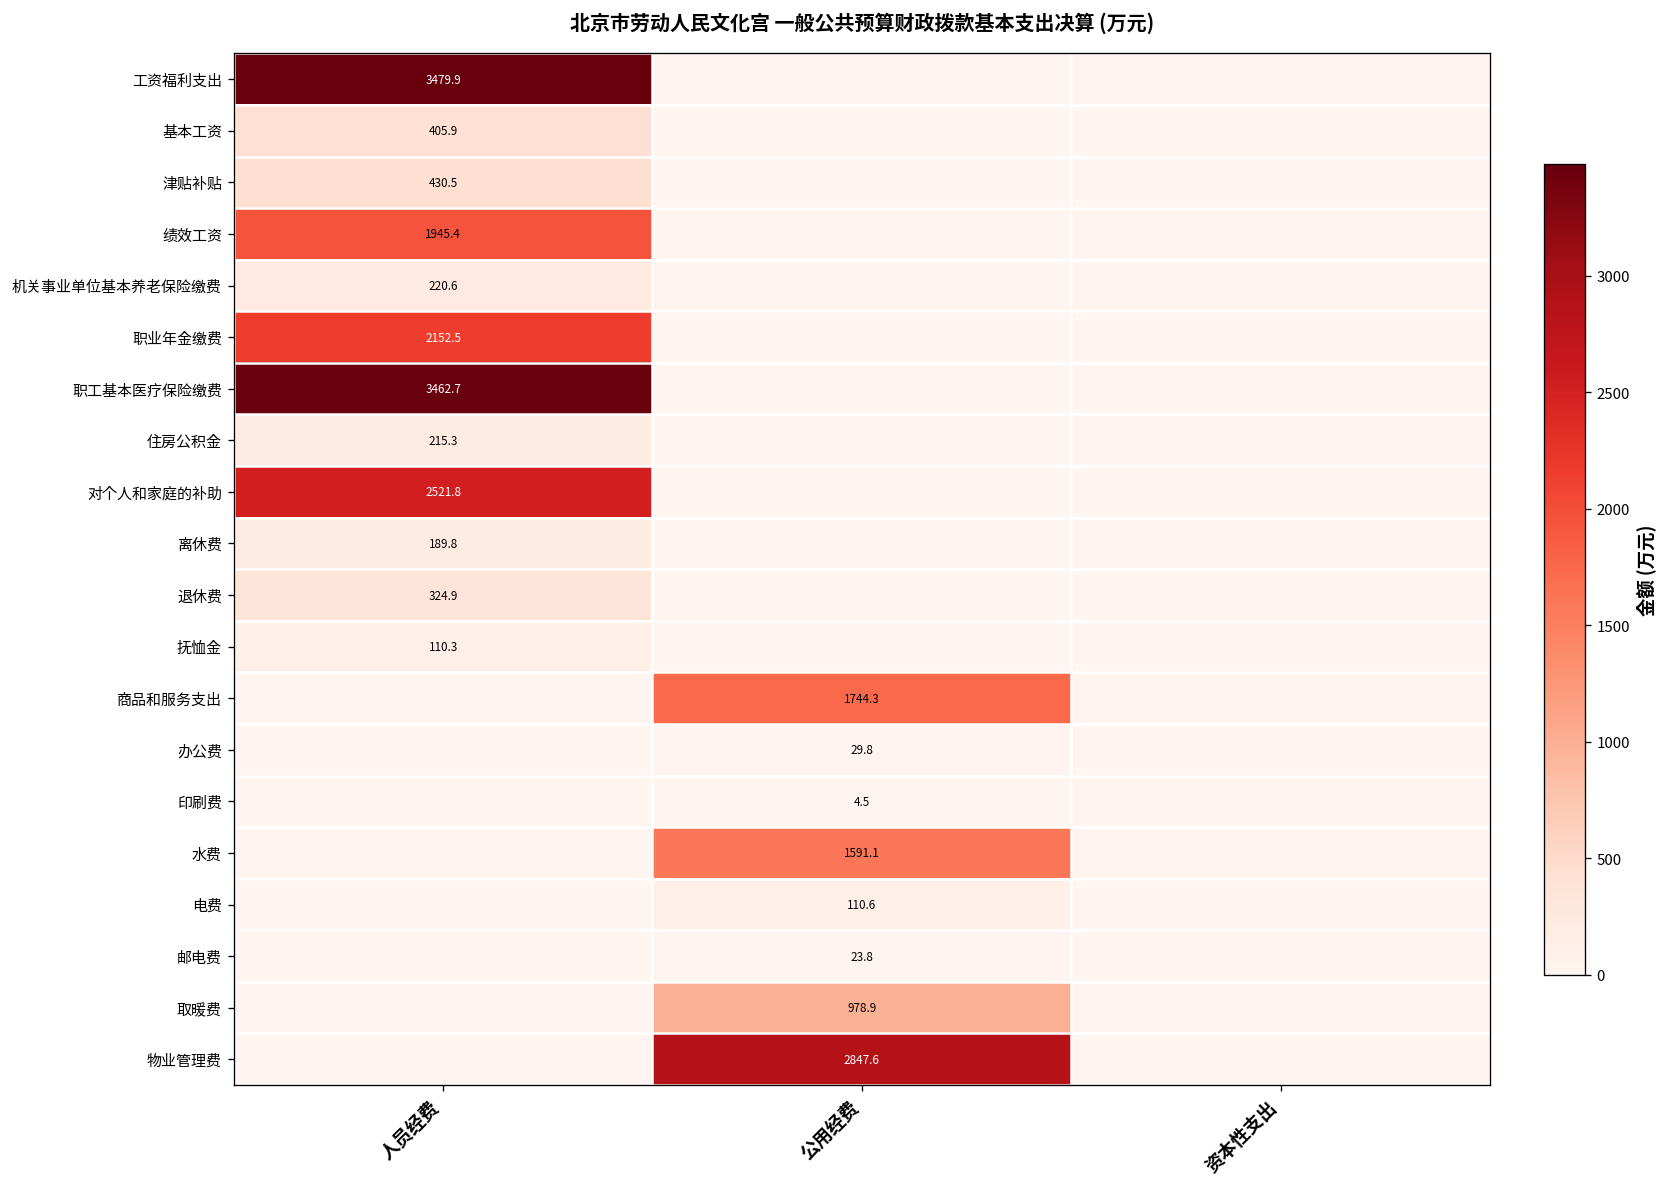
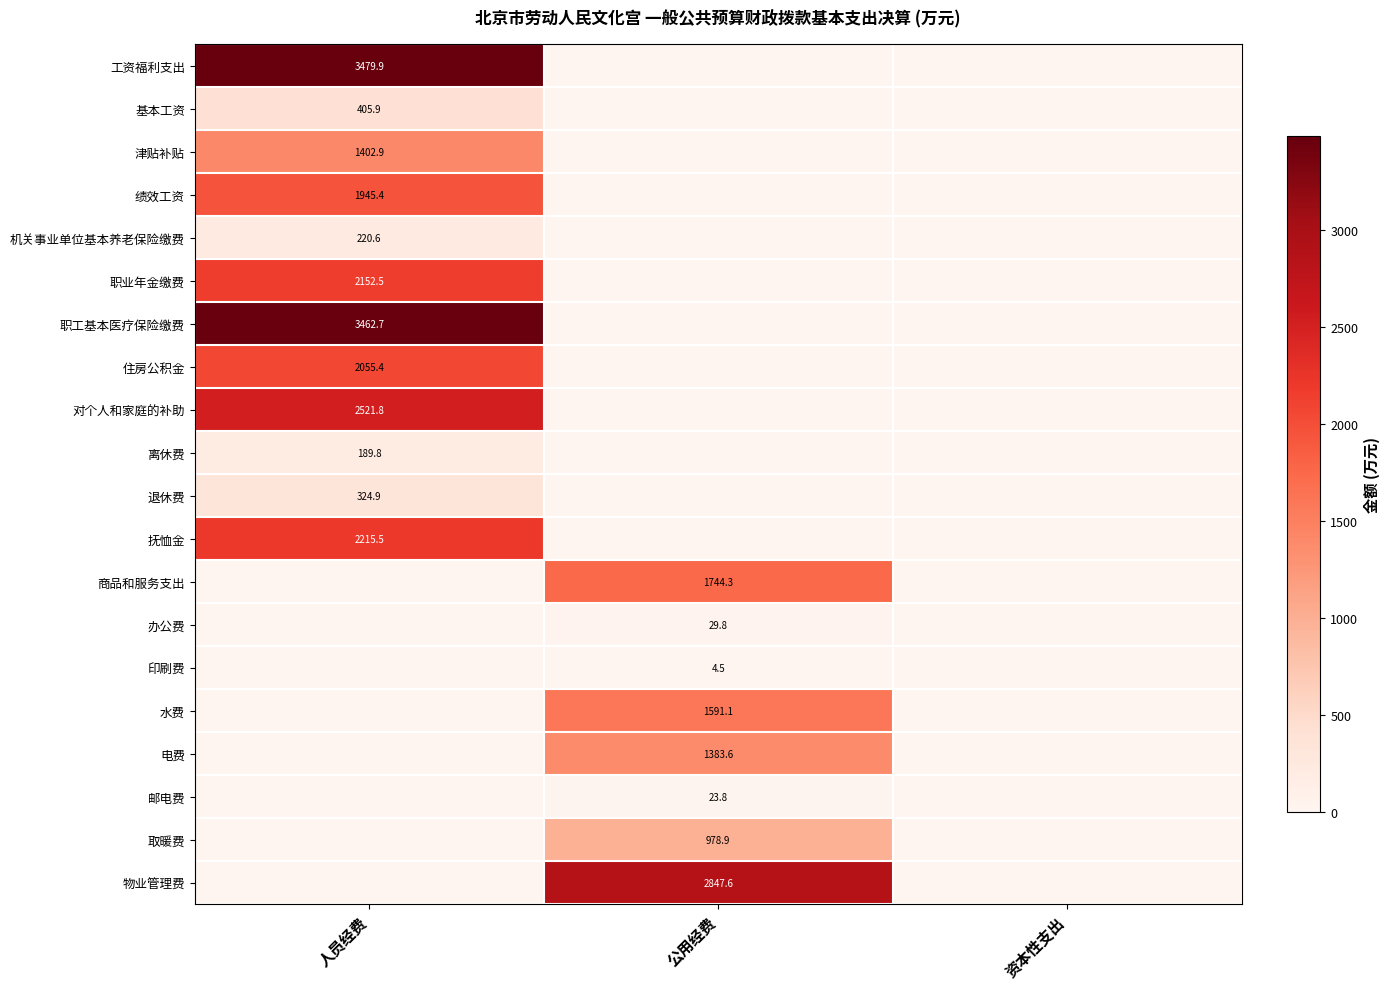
津贴补贴, 人员经费: 430.5 -> 1402.9
住房公积金, 人员经费: 215.3 -> 2055.4
抚恤金, 人员经费: 110.3 -> 2215.5
电费, 公用经费: 110.6 -> 1383.6
